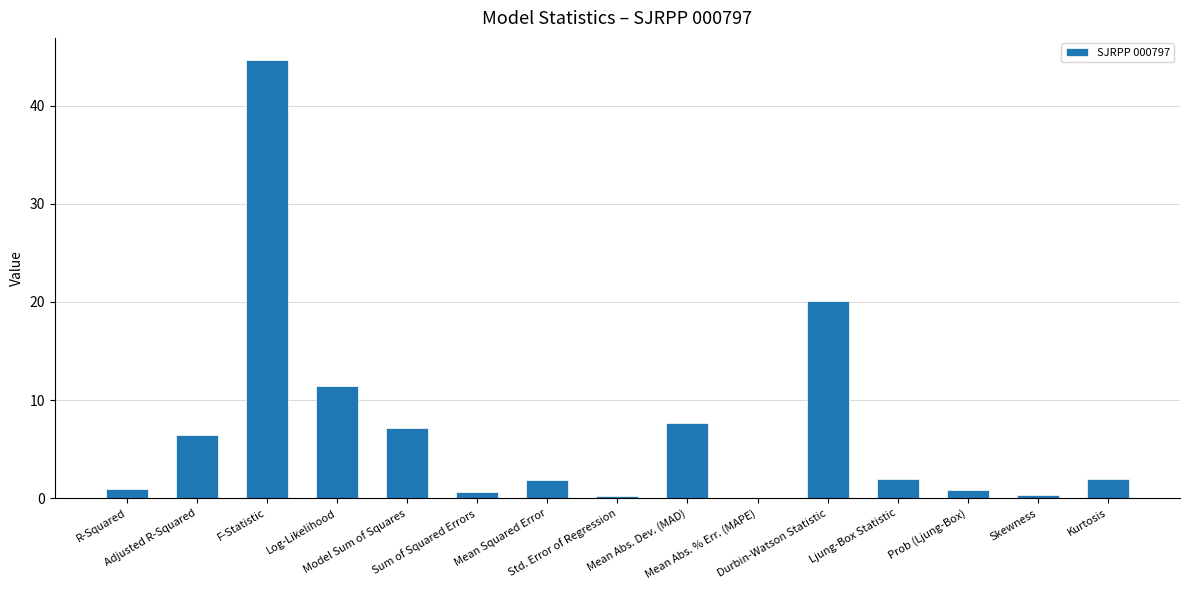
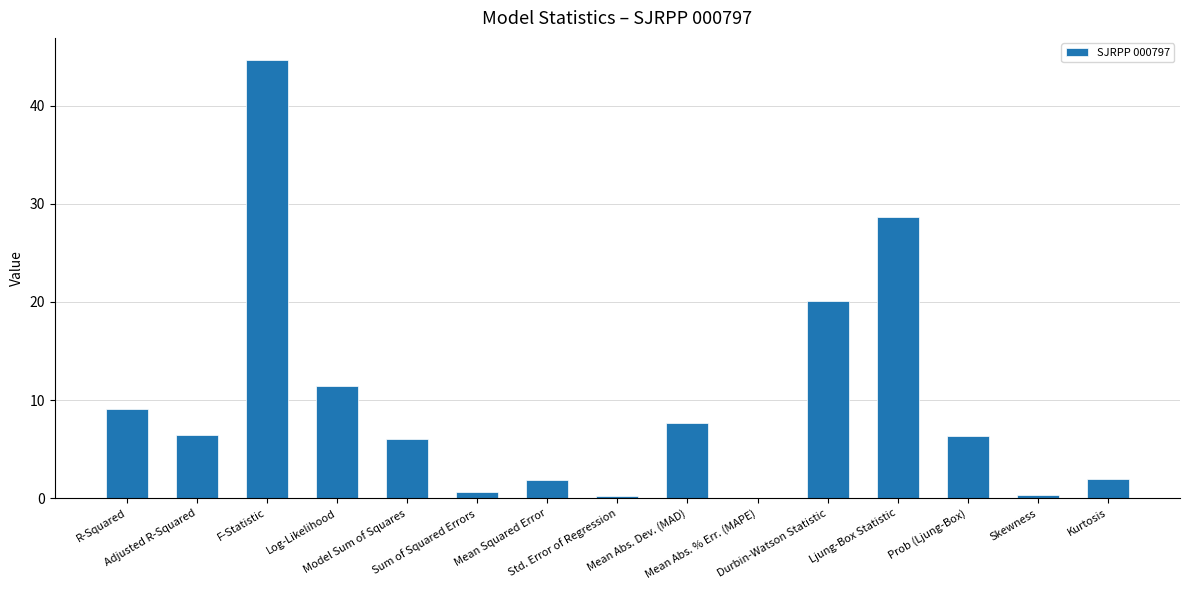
R-Squared: 1 -> 9
Model Sum of Squares: 7 -> 6
Ljung-Box Statistic: 2 -> 29
Prob (Ljung-Box): 1 -> 6
